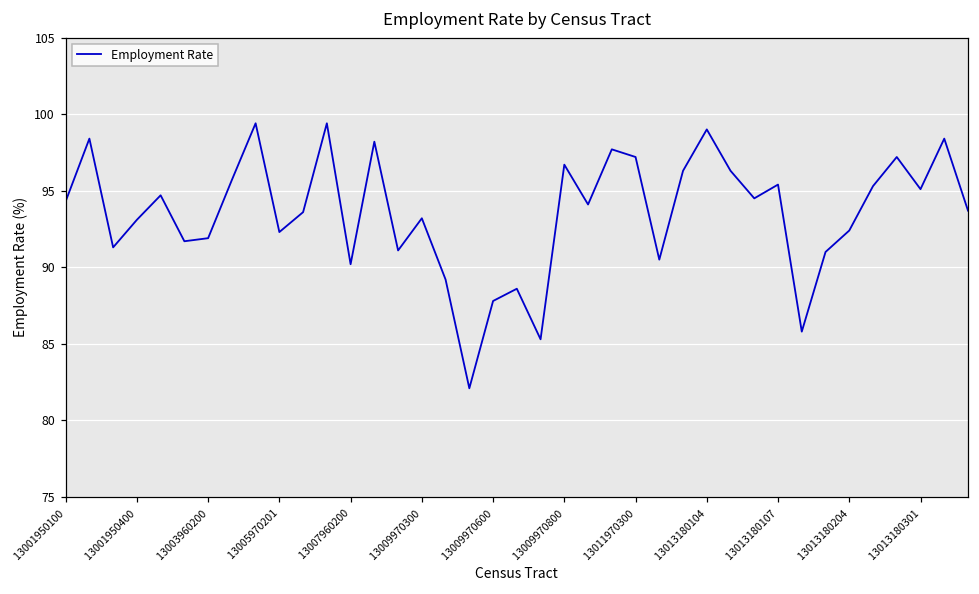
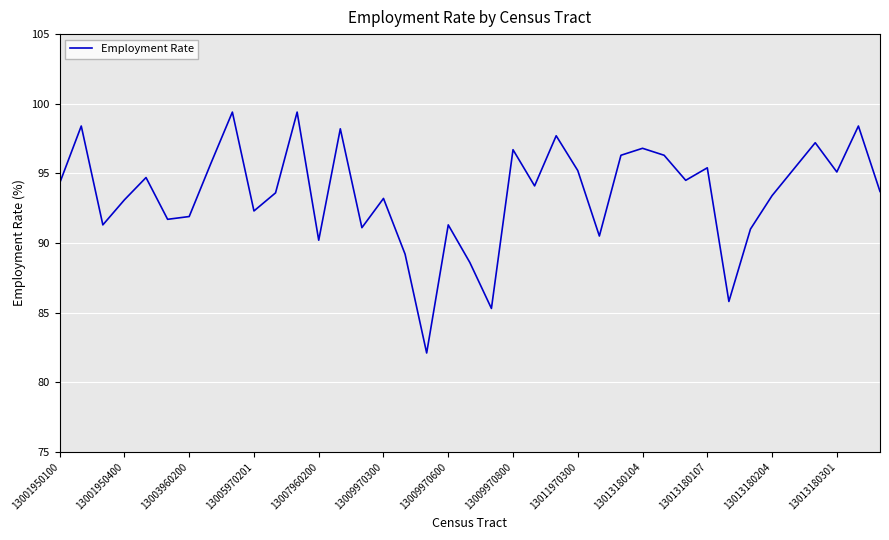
13009970600: 87.8 -> 91.3
13011970300: 97.2 -> 95.2
13013180104: 99.0 -> 96.8
13013180204: 92.4 -> 93.4
